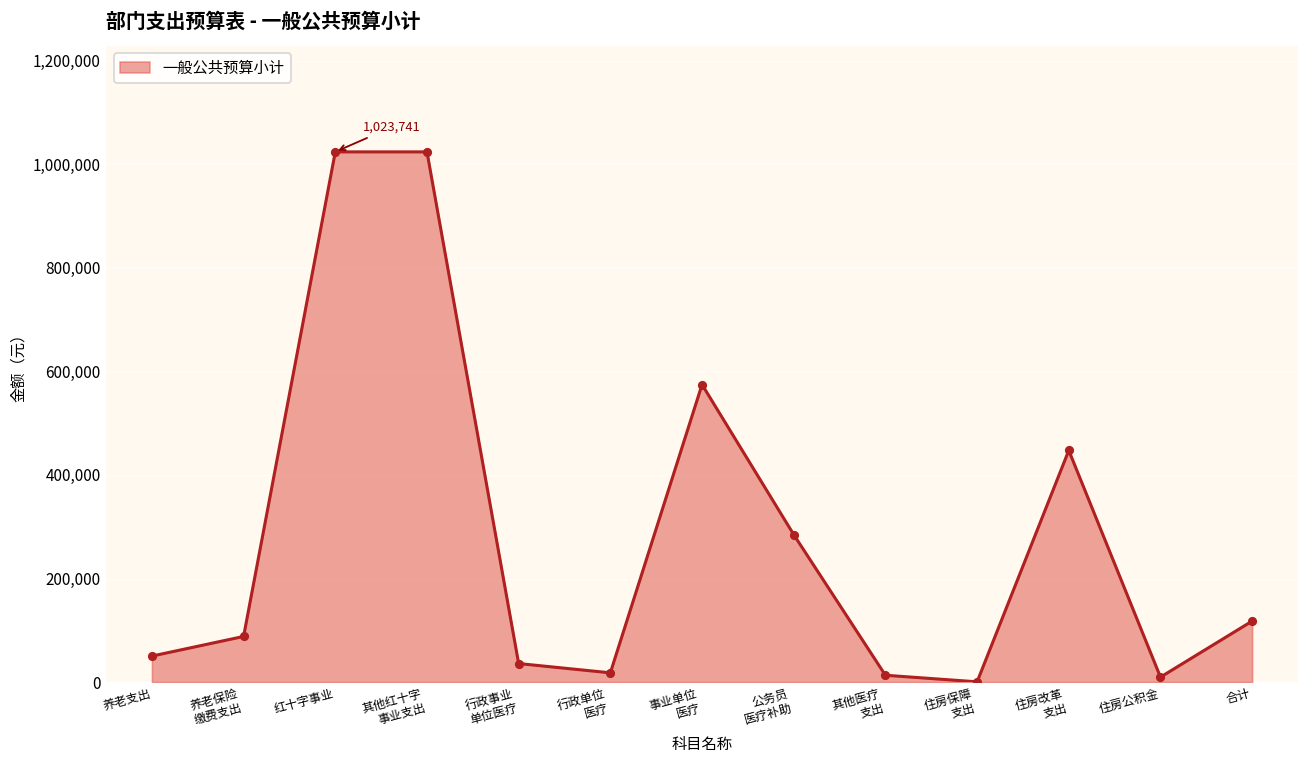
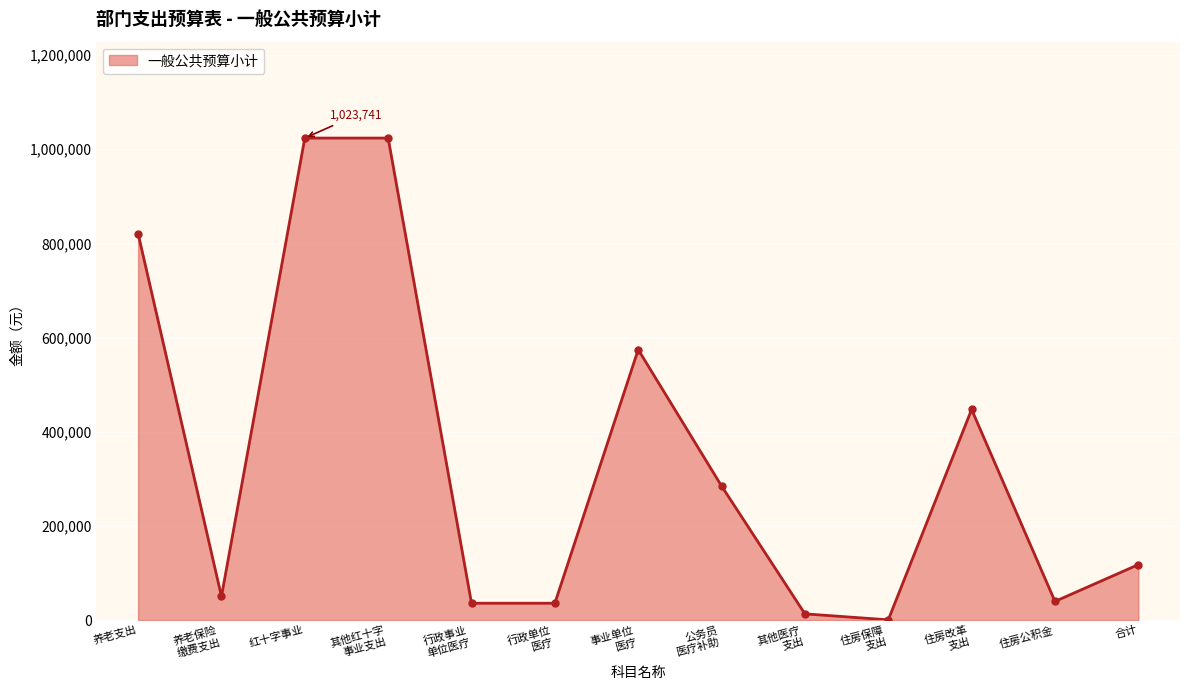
养老支出: 50,000 -> 820,000
养老保险 缴费支出: 90,000 -> 50,000
行政单位 医疗: 20,000 -> 40,000
住房公积金: 10,000 -> 40,000
